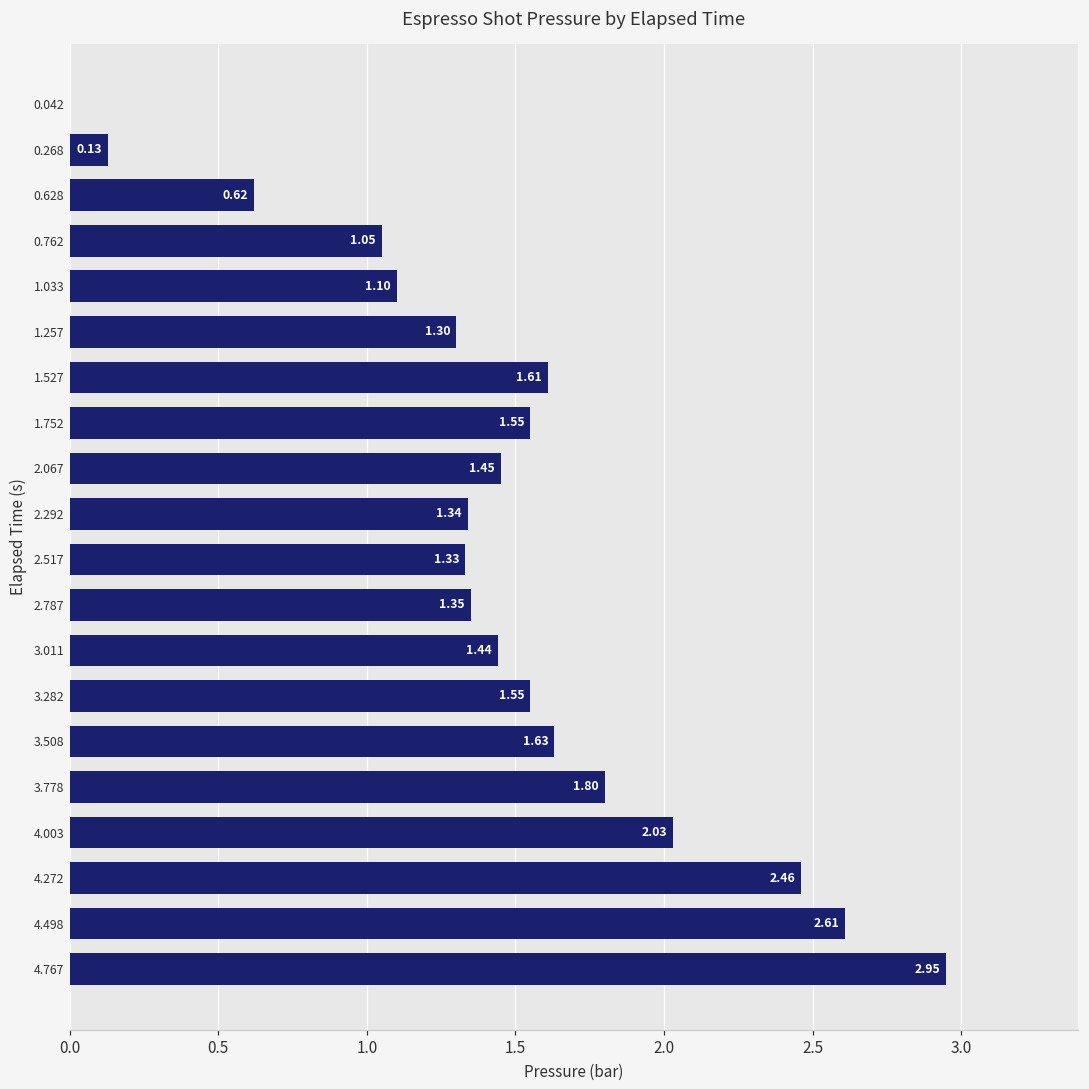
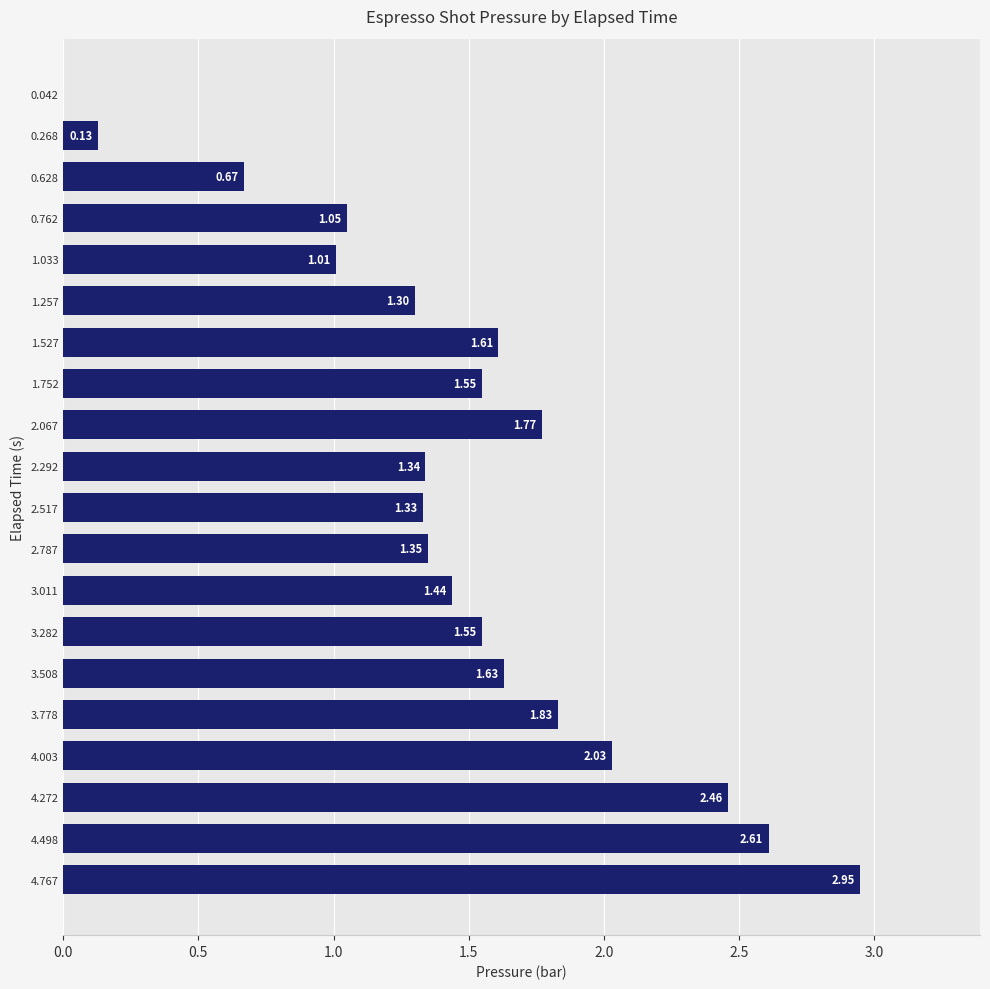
0.628: 0.62 -> 0.67
1.033: 1.10 -> 1.01
2.067: 1.45 -> 1.77
3.778: 1.80 -> 1.83
